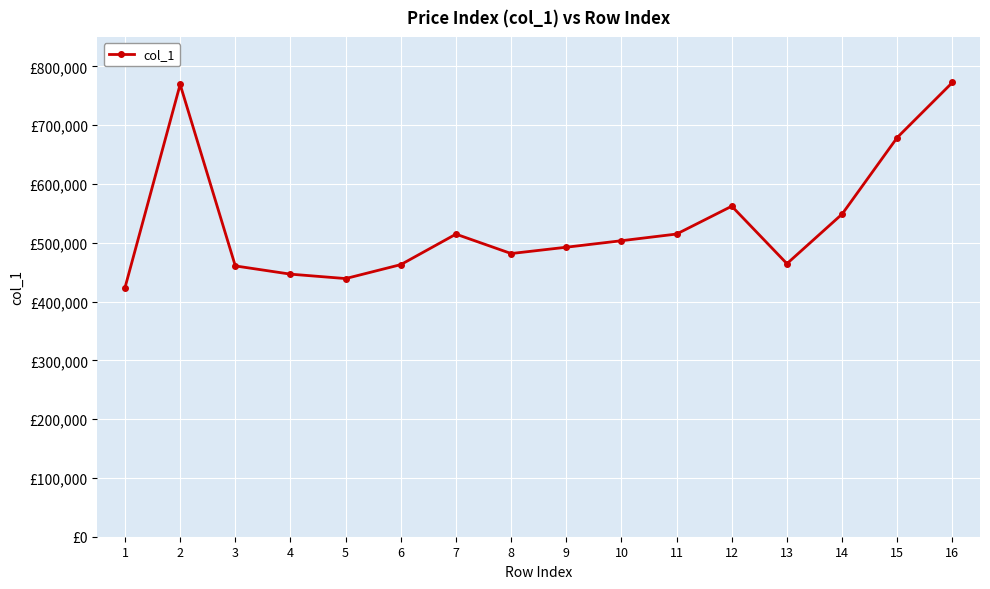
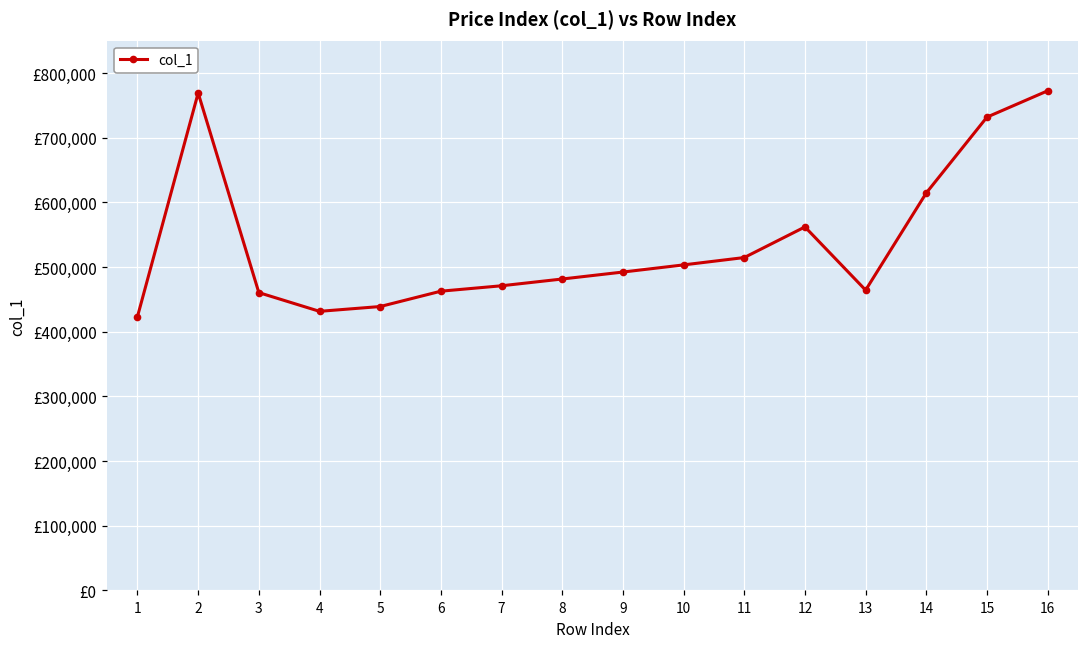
4: £450,000 -> £430,000
7: £510,000 -> £470,000
14: £550,000 -> £610,000
15: £680,000 -> £730,000
